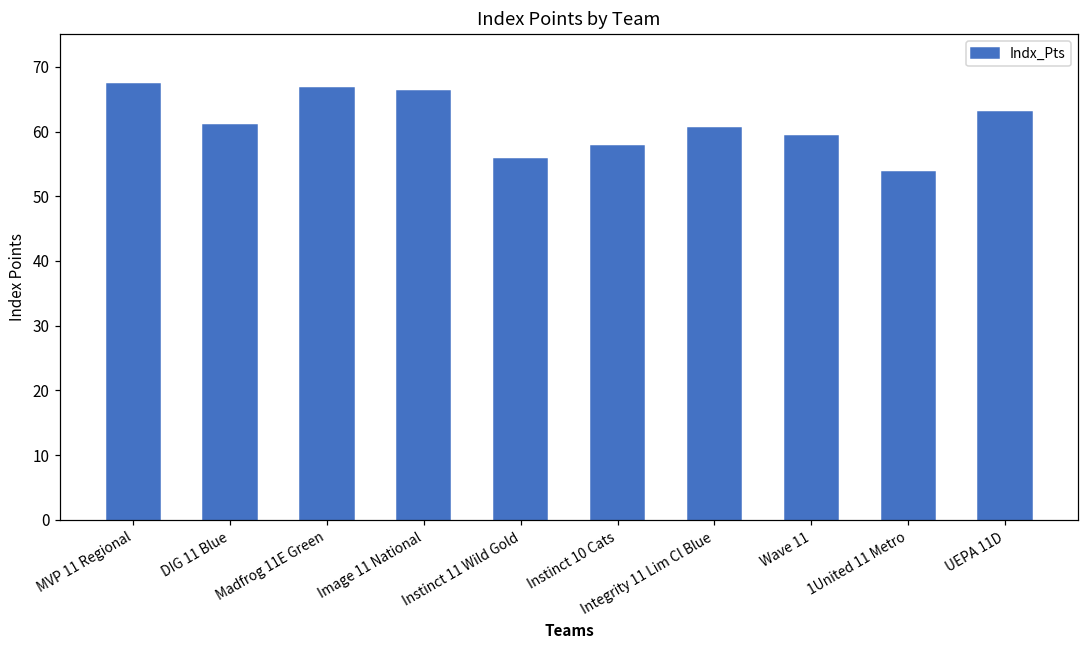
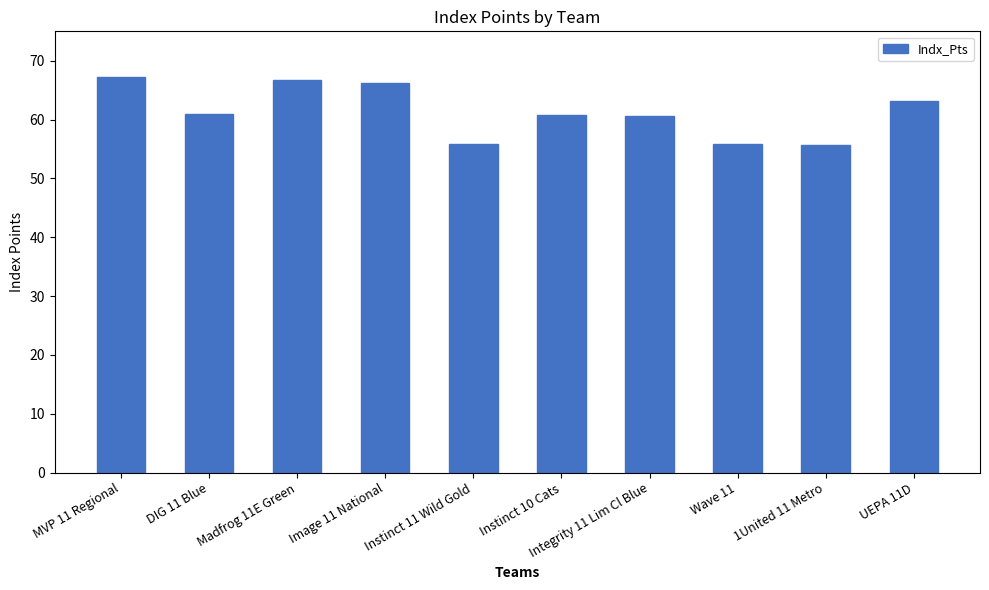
Instinct 10 Cats: 58 -> 61
Wave 11: 59 -> 56
1United 11 Metro: 54 -> 56
